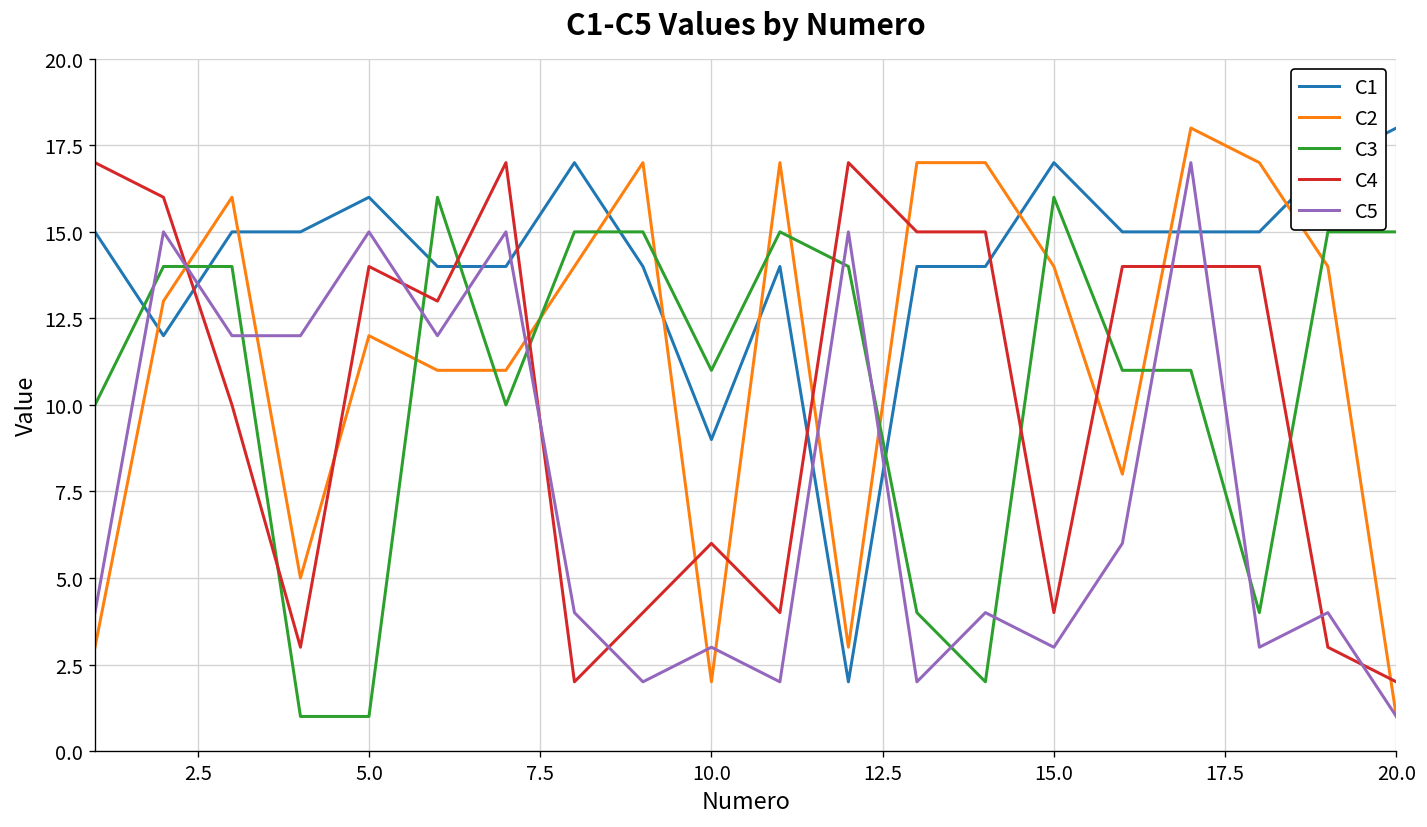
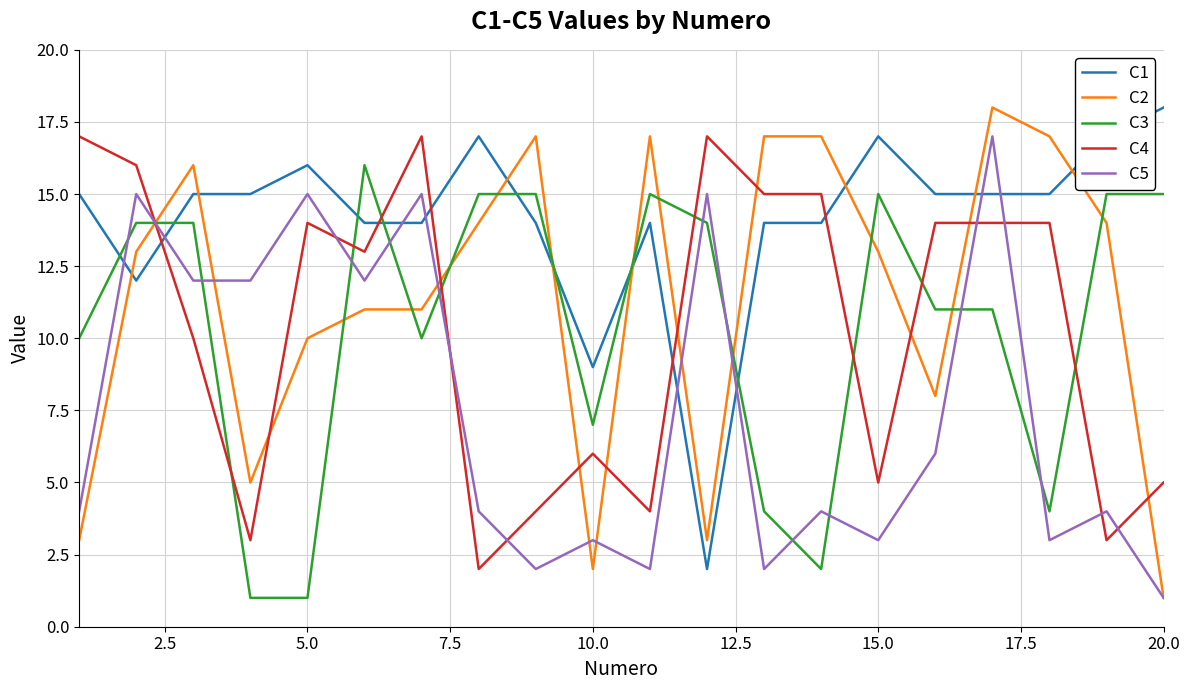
C2, 5.0: 12 -> 10
C3, 10.0: 11 -> 7
C2, 15.0: 14 -> 13
C3, 15.0: 16 -> 15
C4, 15.0: 4 -> 5
C4, 20.0: 2 -> 5
